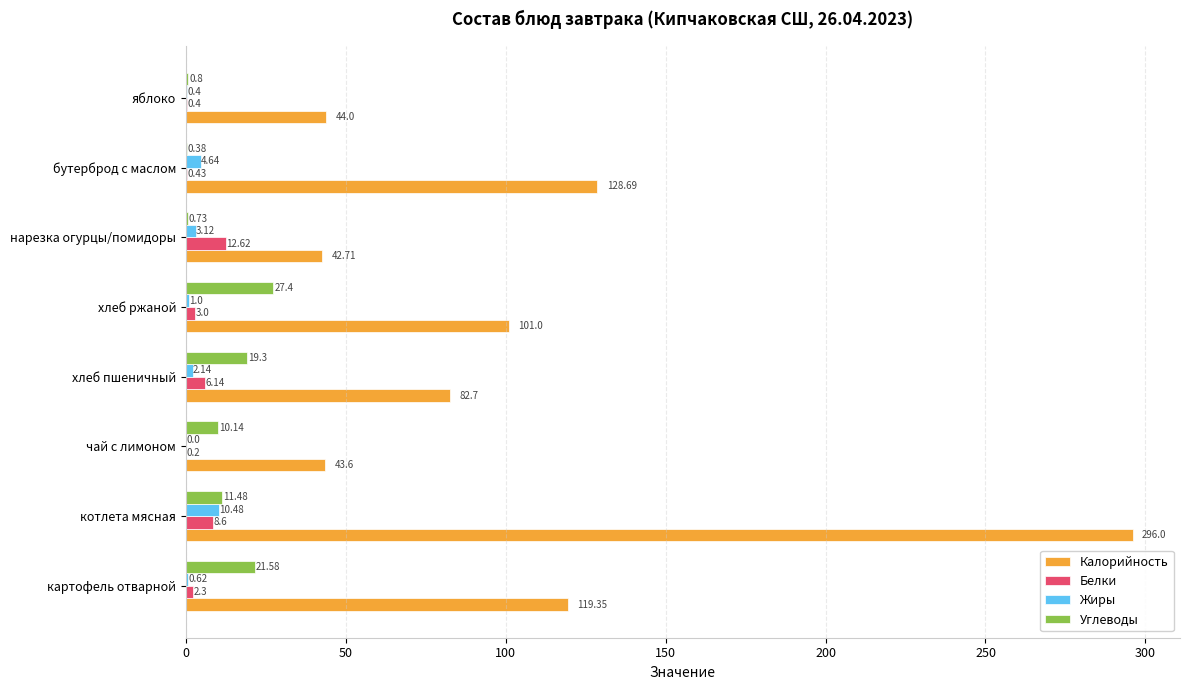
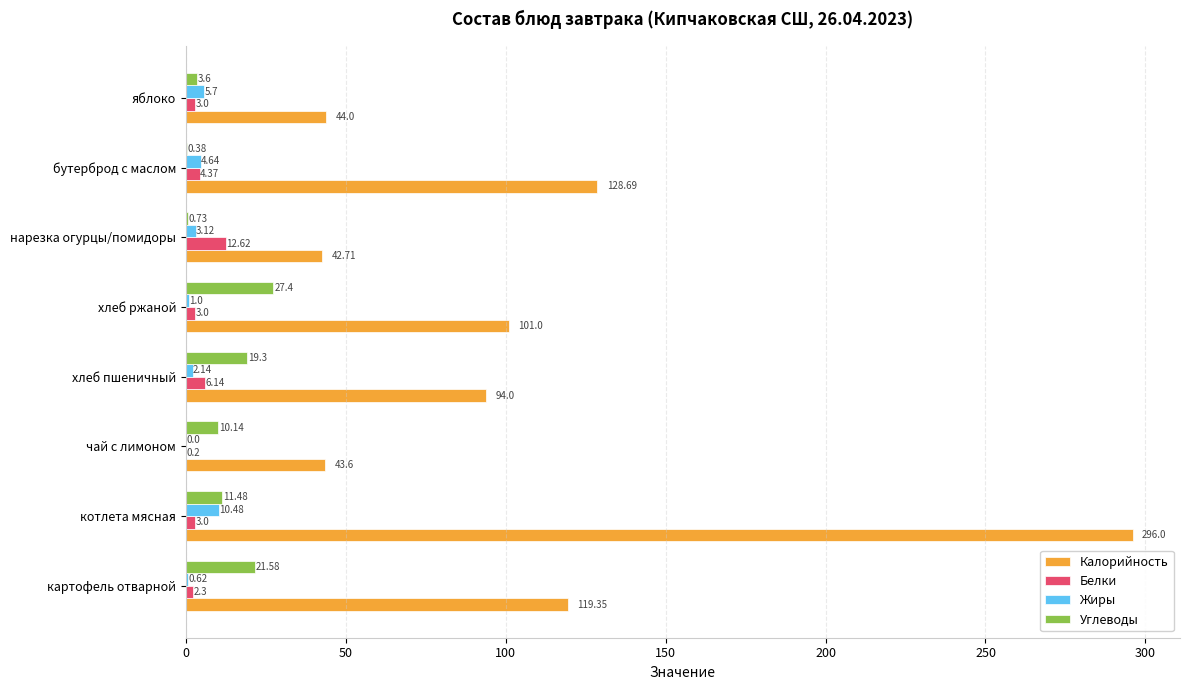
Углеводы, яблоко: 0.8 -> 3.6
Жиры, яблоко: 0.4 -> 5.7
Белки, яблоко: 0.4 -> 3.0
Белки, бутерброд с маслом: 0.43 -> 4.37
Калорийность, хлеб пшеничный: 82.7 -> 94.0
Белки, котлета мясная: 8.6 -> 3.0
